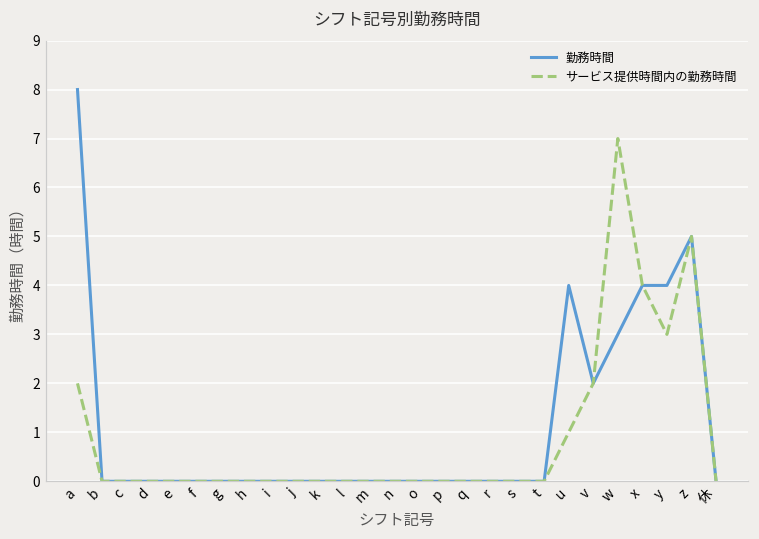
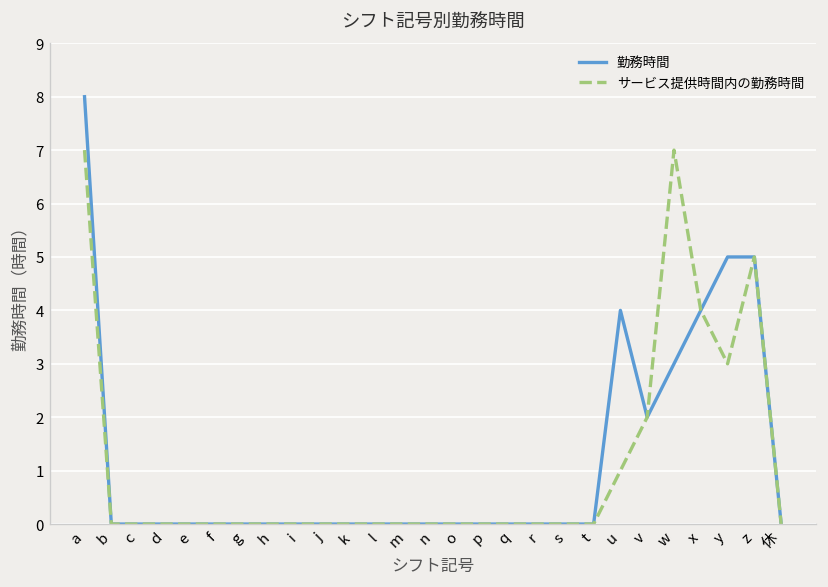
サービス提供時間内の勤務時間, a: 2 -> 7
勤務時間, y: 4 -> 5
